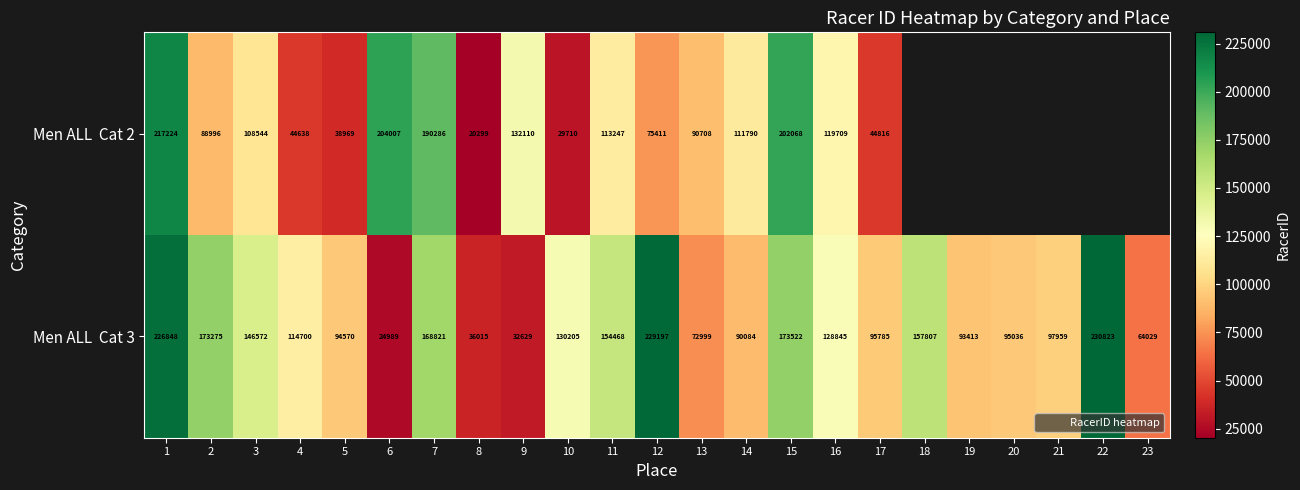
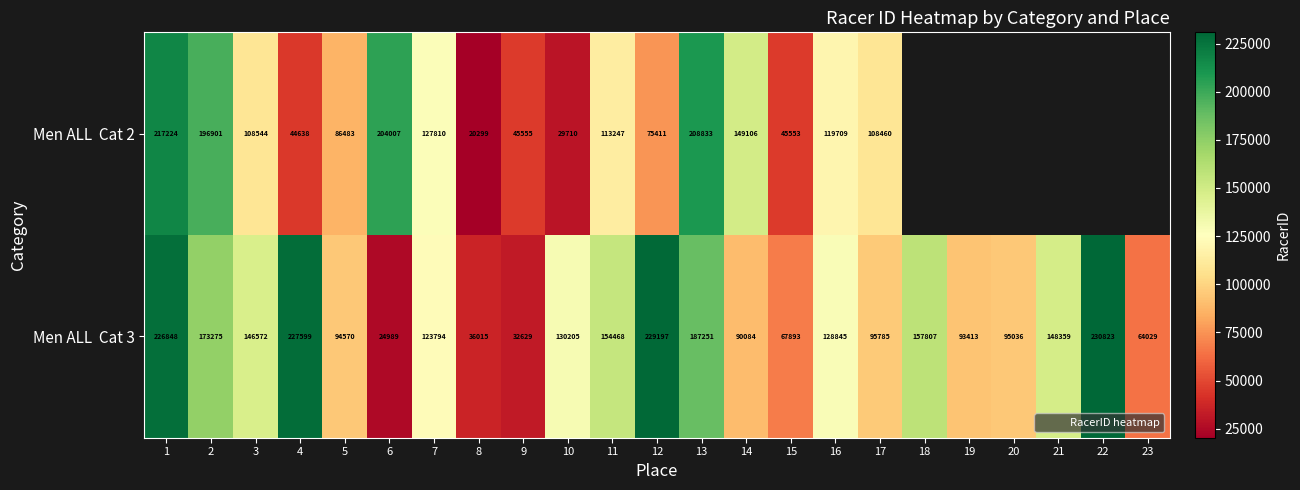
Men ALL Cat 2, 2: 88996 -> 196901
Men ALL Cat 2, 5: 38969 -> 86483
Men ALL Cat 2, 7: 190286 -> 127810
Men ALL Cat 2, 9: 132110 -> 45555
Men ALL Cat 2, 13: 90708 -> 208833
Men ALL Cat 2, 14: 111790 -> 149106
Men ALL Cat 2, 15: 202068 -> 45553
Men ALL Cat 2, 17: 44816 -> 108460
Men ALL Cat 3, 4: 114700 -> 227599
Men ALL Cat 3, 7: 168821 -> 123794
Men ALL Cat 3, 13: 72999 -> 187251
Men ALL Cat 3, 15: 173522 -> 67893
Men ALL Cat 3, 21: 97959 -> 148359
